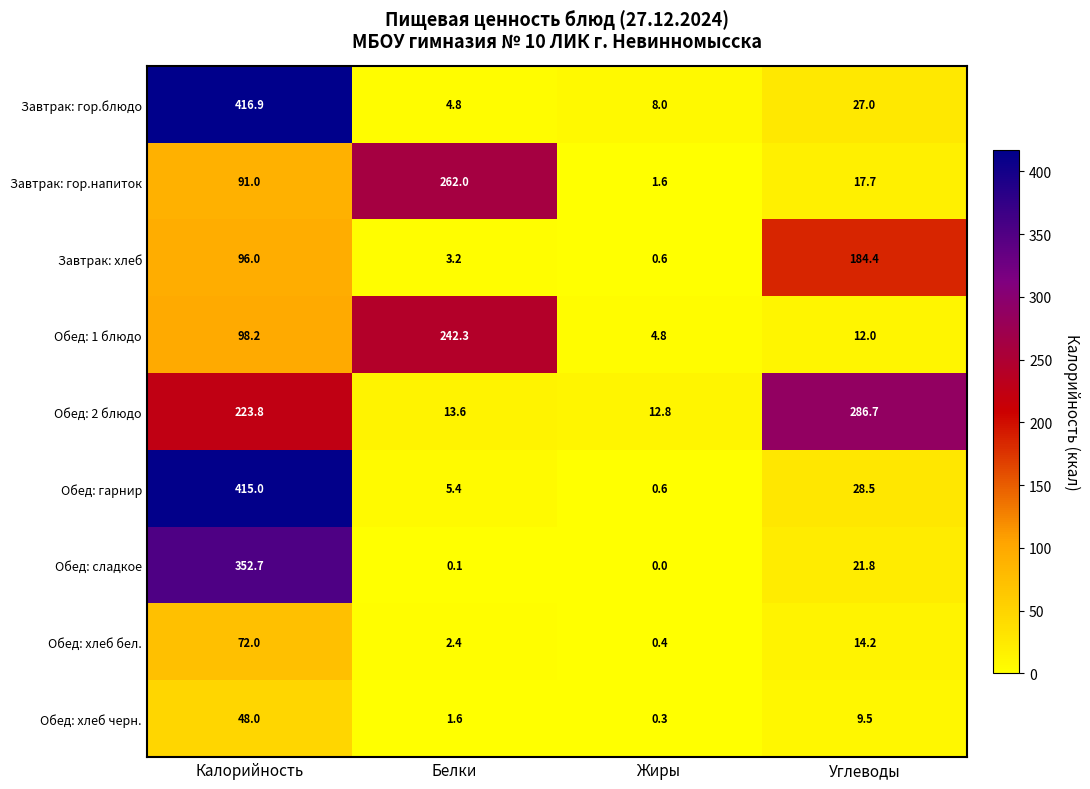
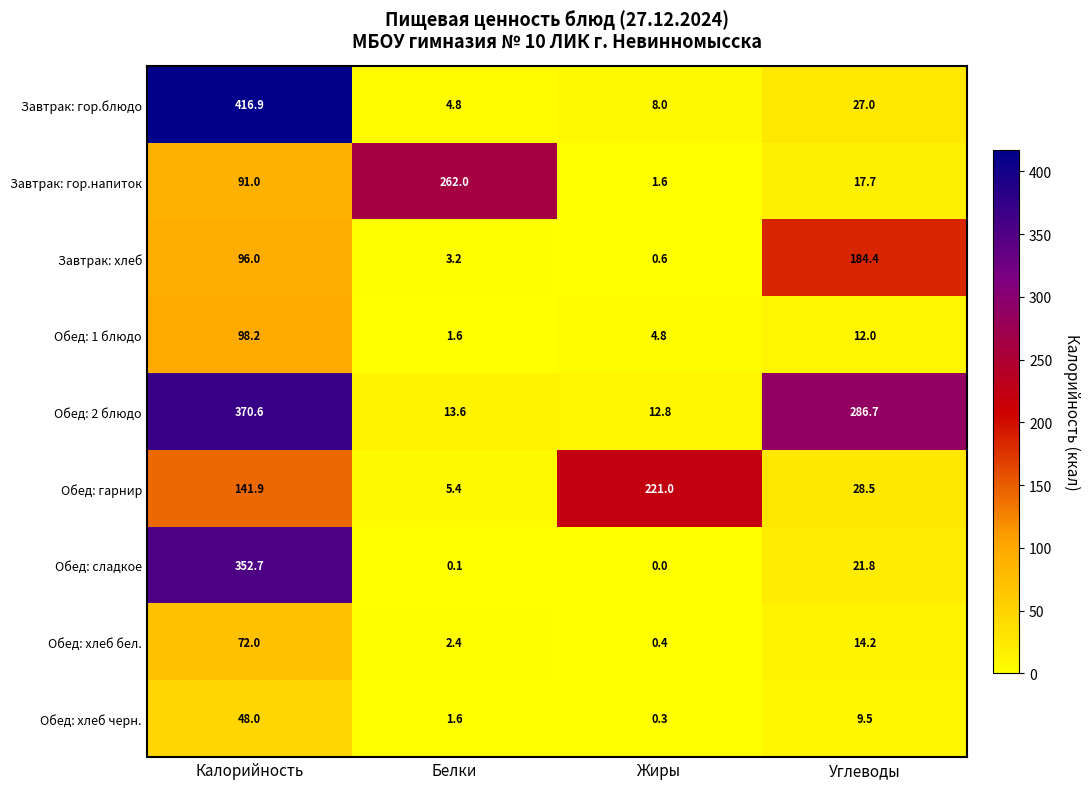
Обед: 1 блюдо, Белки: 242.3 -> 1.6
Обед: 2 блюдо, Калорийность: 223.8 -> 370.6
Обед: гарнир, Калорийность: 415.0 -> 141.9
Обед: гарнир, Жиры: 0.6 -> 221.0
